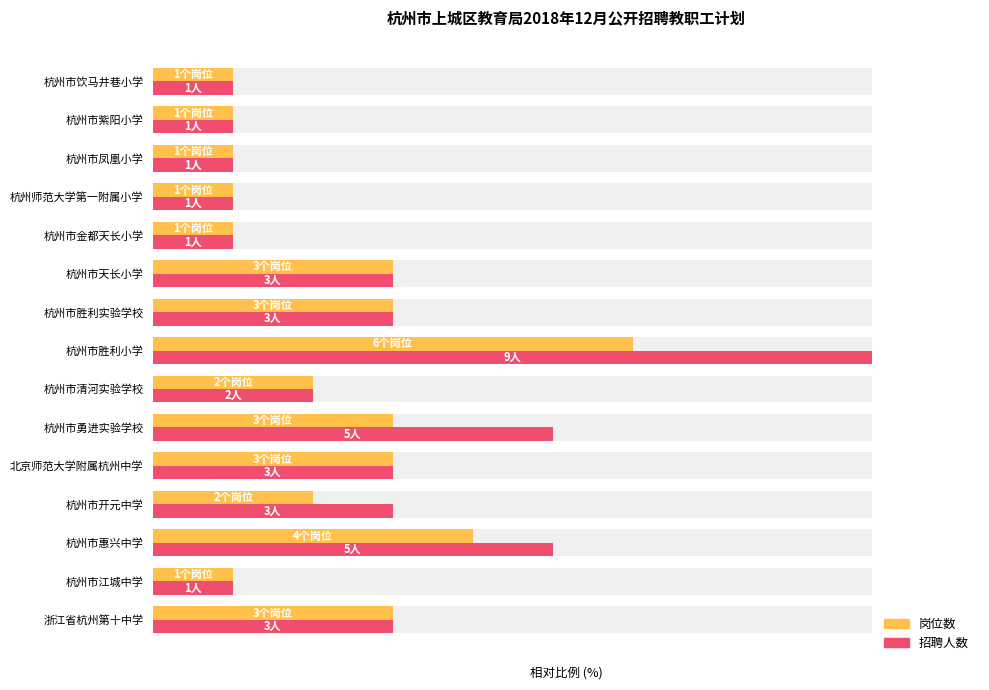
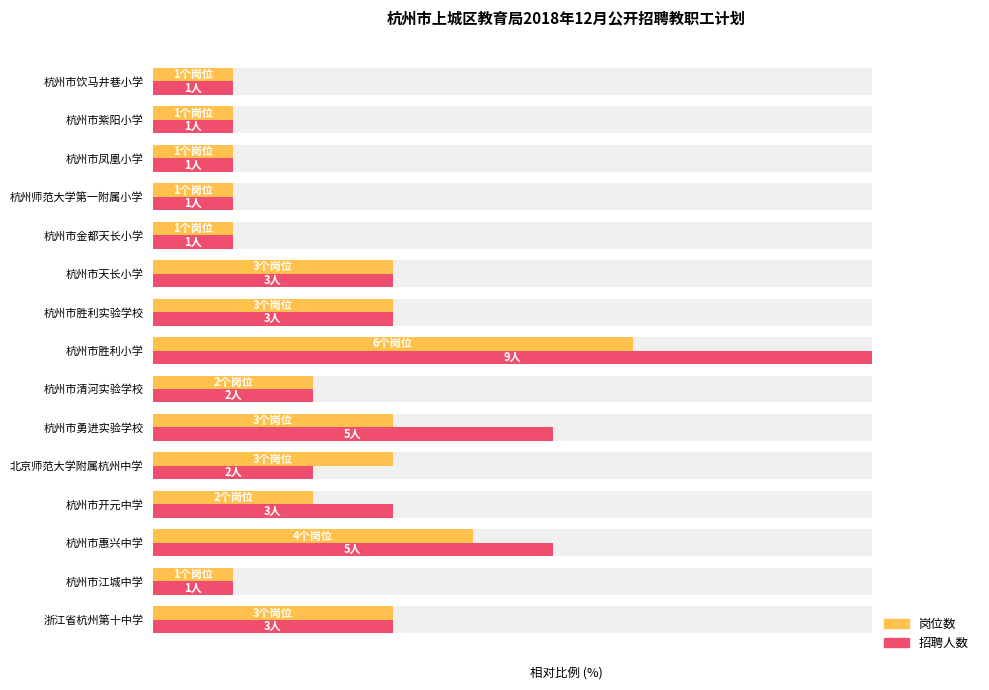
招聘人数, 北京师范大学附属杭州中学: 3人 -> 2人
